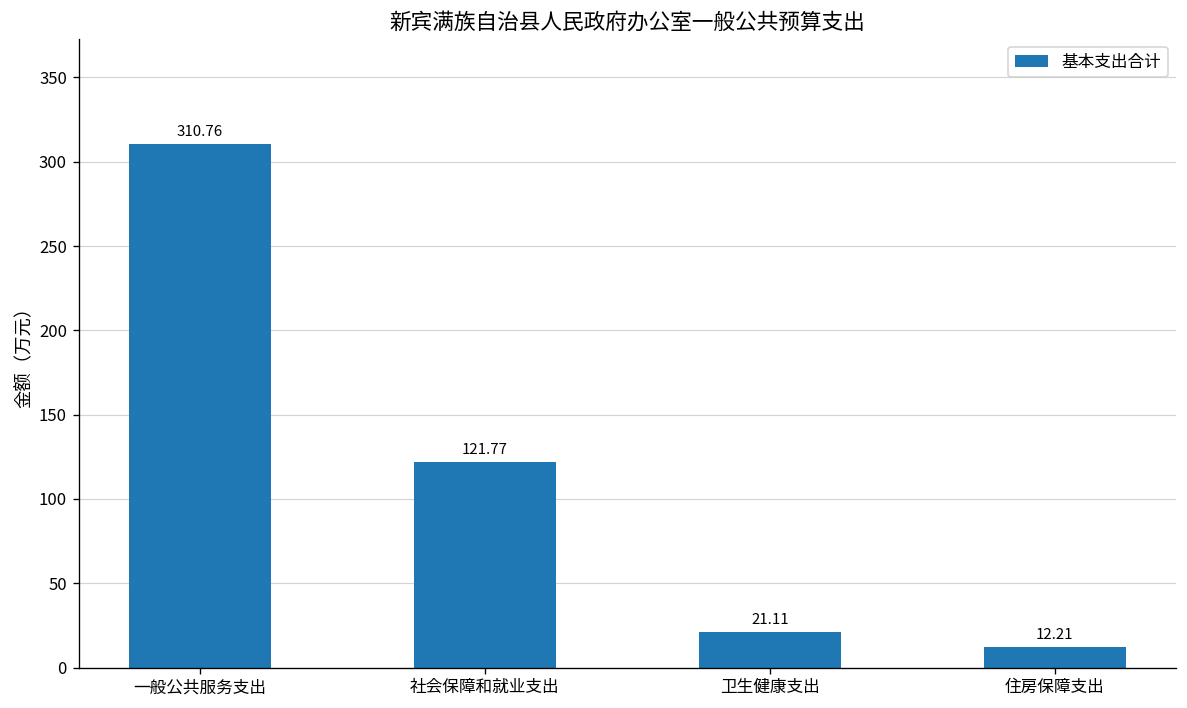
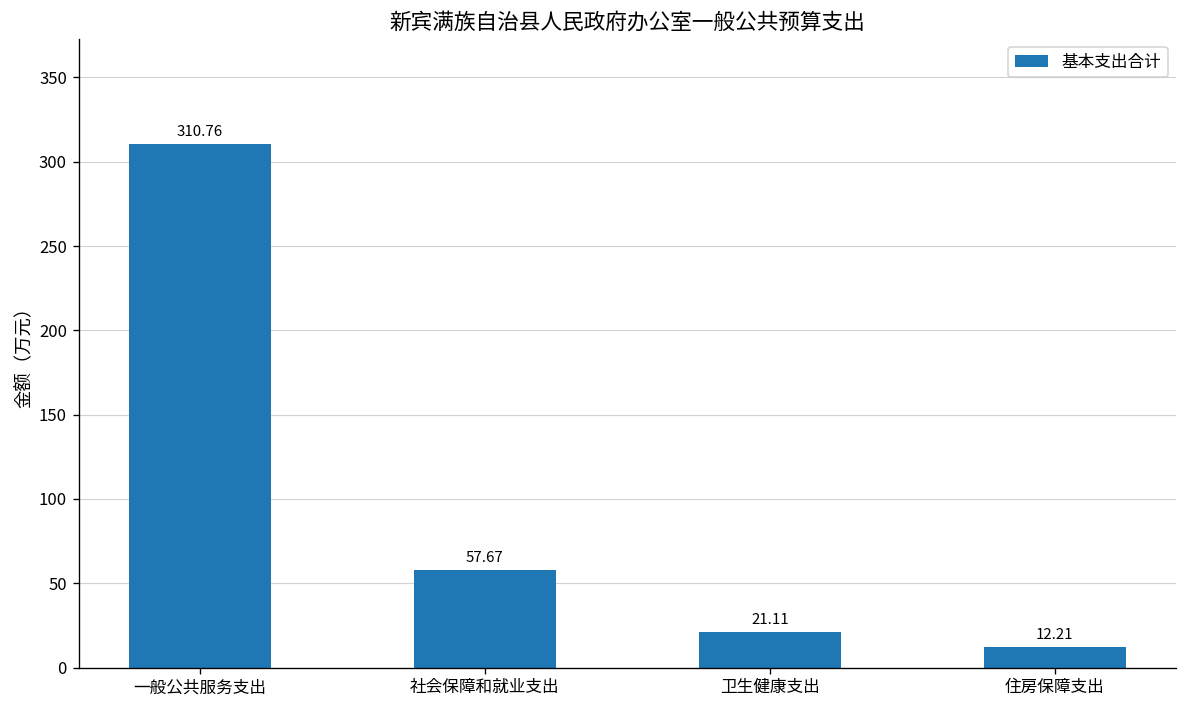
社会保障和就业支出: 121.77 -> 57.67
